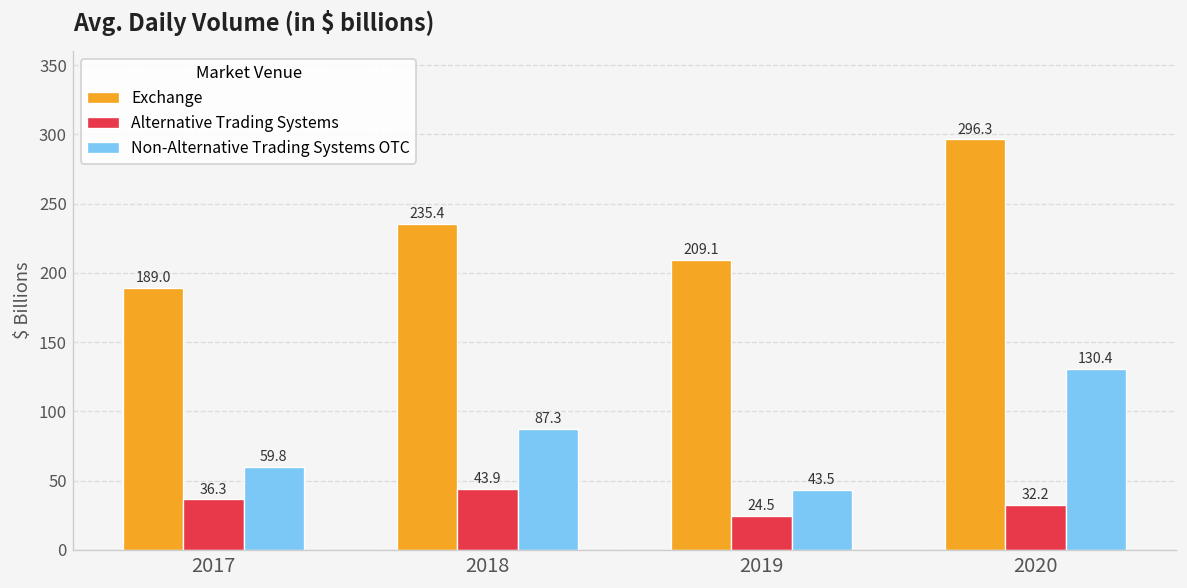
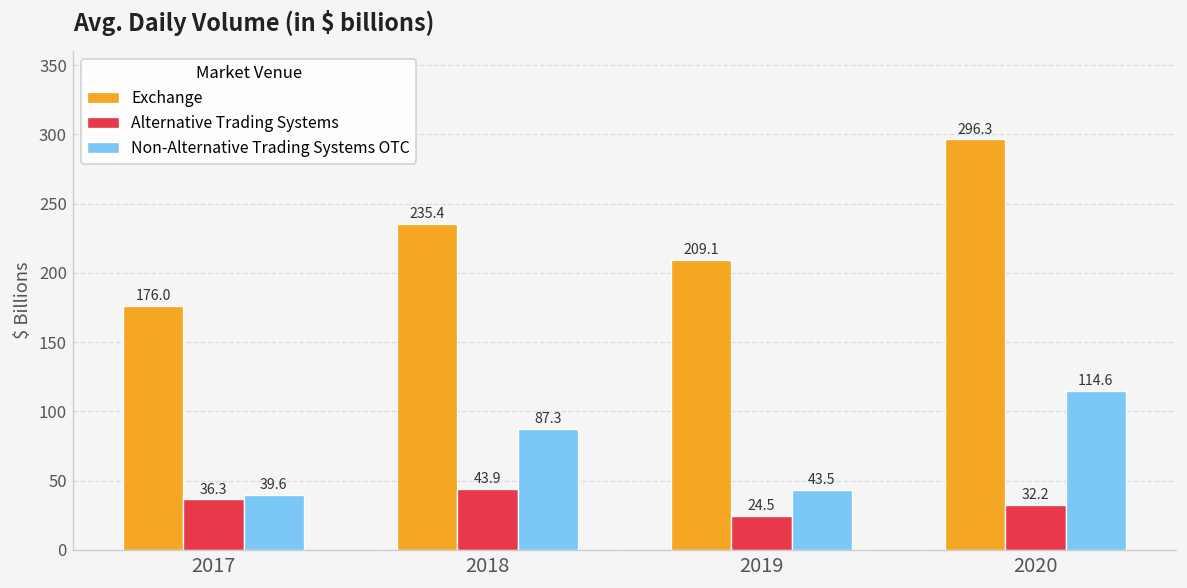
Exchange, 2017: 189.0 -> 176.0
Non-Alternative Trading Systems OTC, 2017: 59.8 -> 39.6
Non-Alternative Trading Systems OTC, 2020: 130.4 -> 114.6
